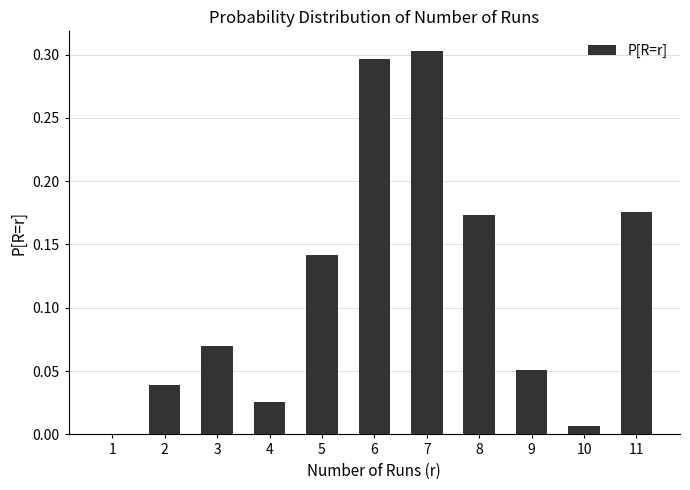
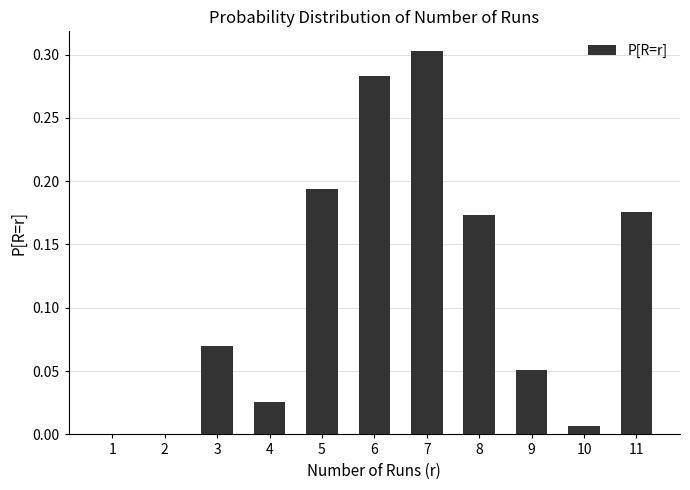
2: 0.039 -> 0.000
5: 0.141 -> 0.194
6: 0.297 -> 0.283
